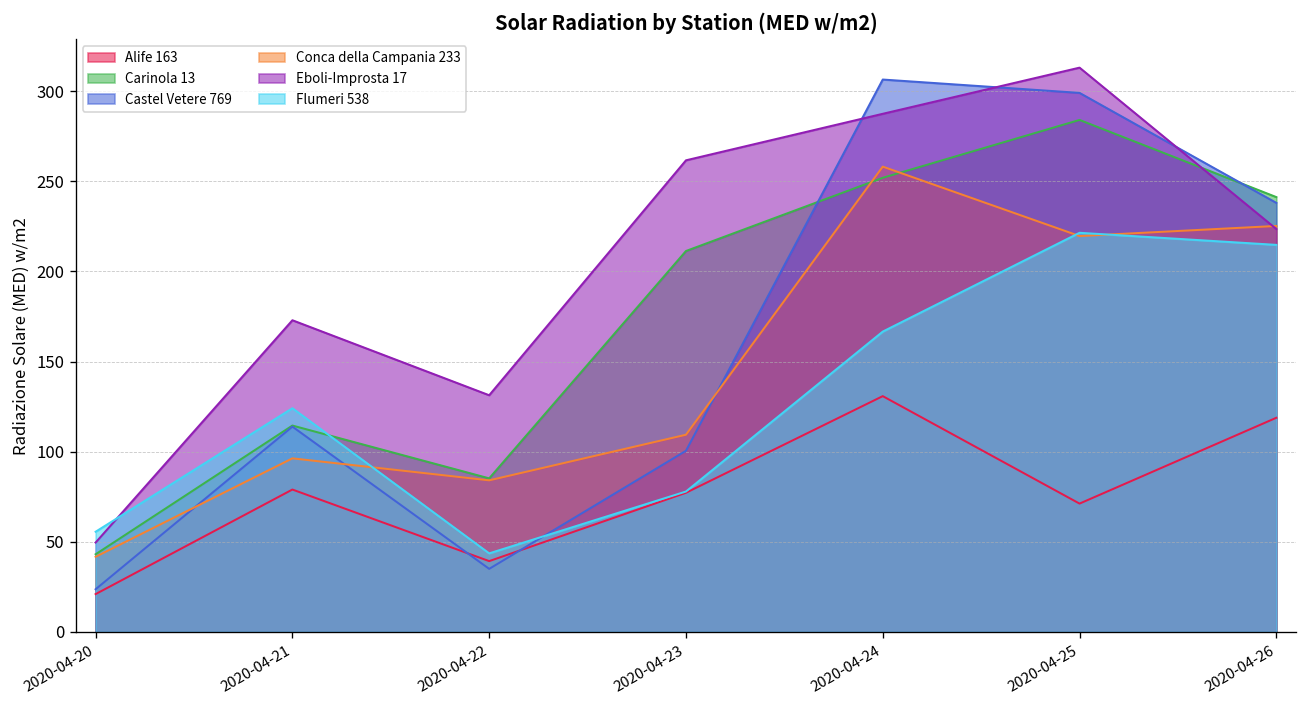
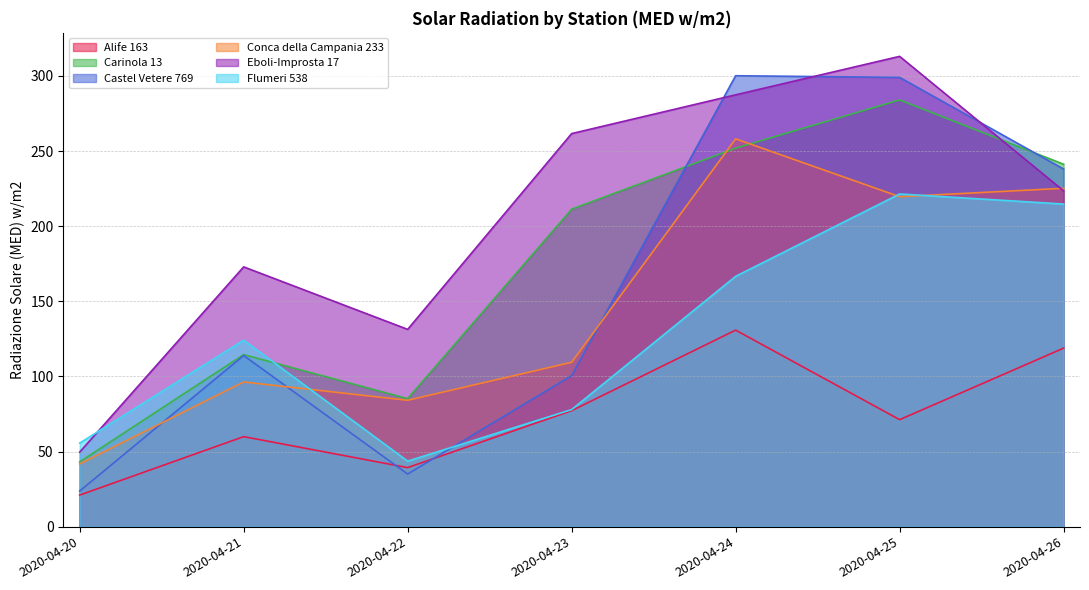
Alife 163, 2020-04-21: 79 -> 60
Castel Vetere 769, 2020-04-24: 306 -> 300
